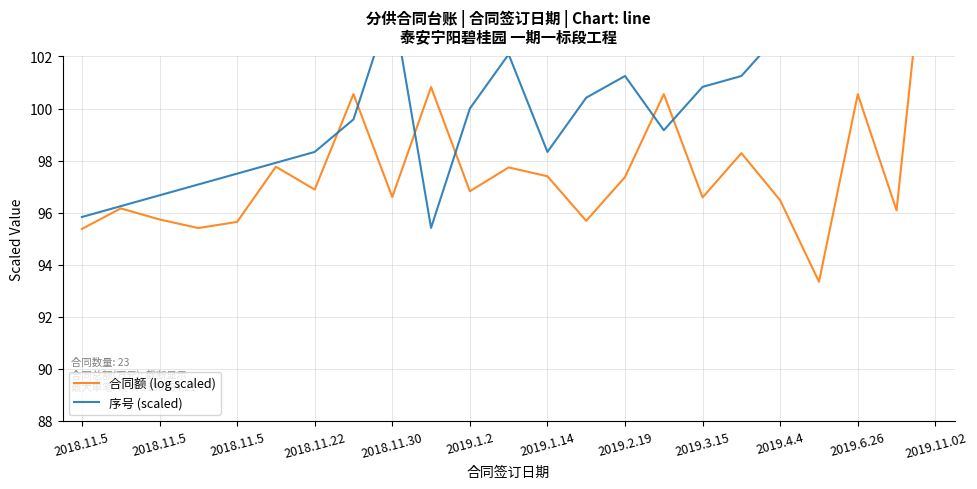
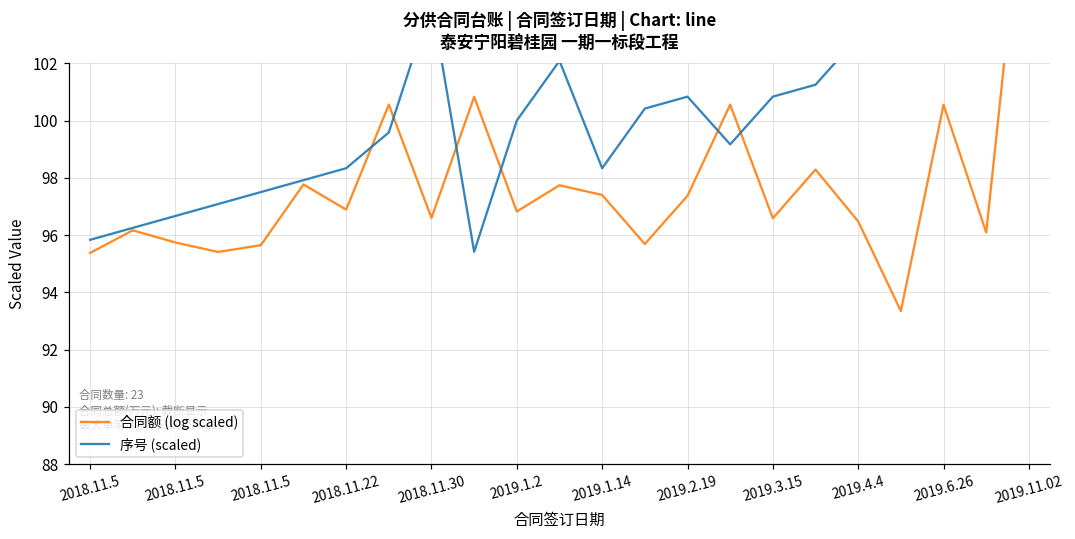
序号 (scaled), 2019.2.19: 101.3 -> 100.8
